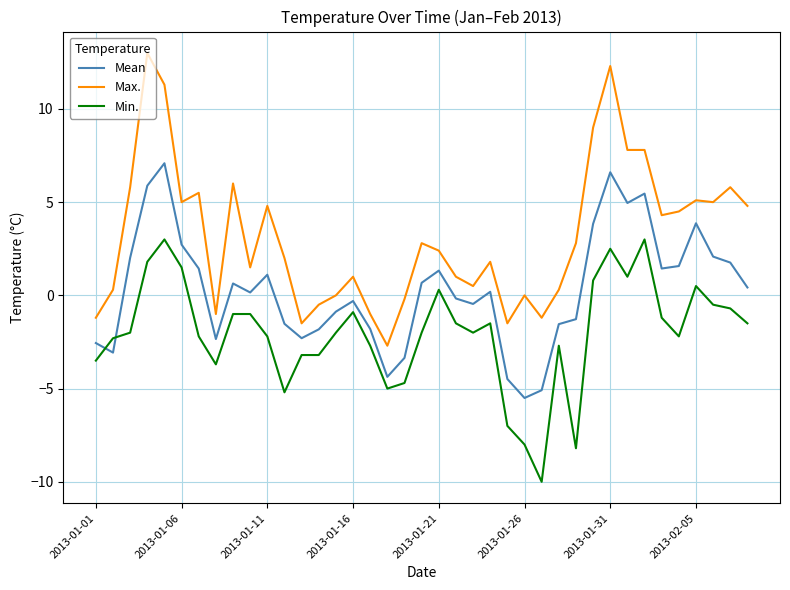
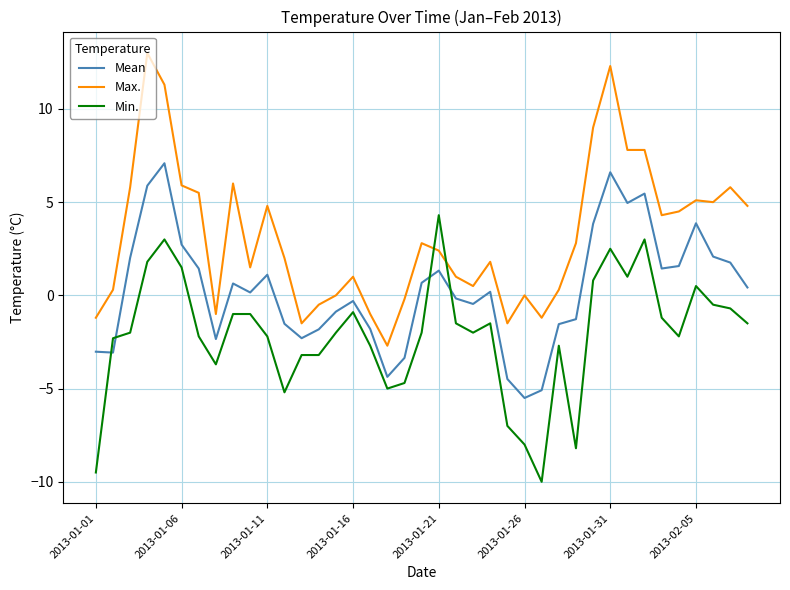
Mean, 2013-01-01: -2.6 -> -3.0
Min., 2013-01-01: -3.5 -> -9.5
Max., 2013-01-06: 5.0 -> 5.9
Min., 2013-01-21: 0.3 -> 4.3
